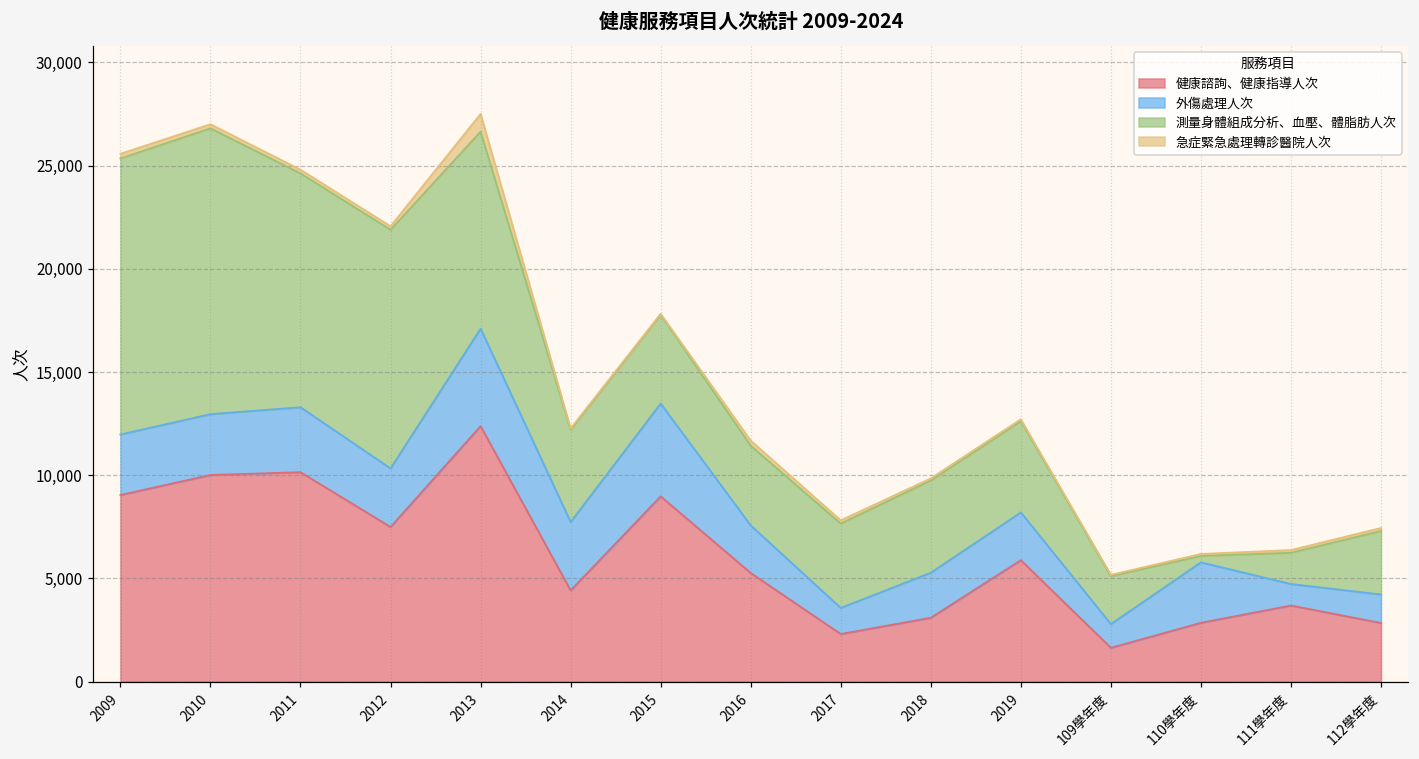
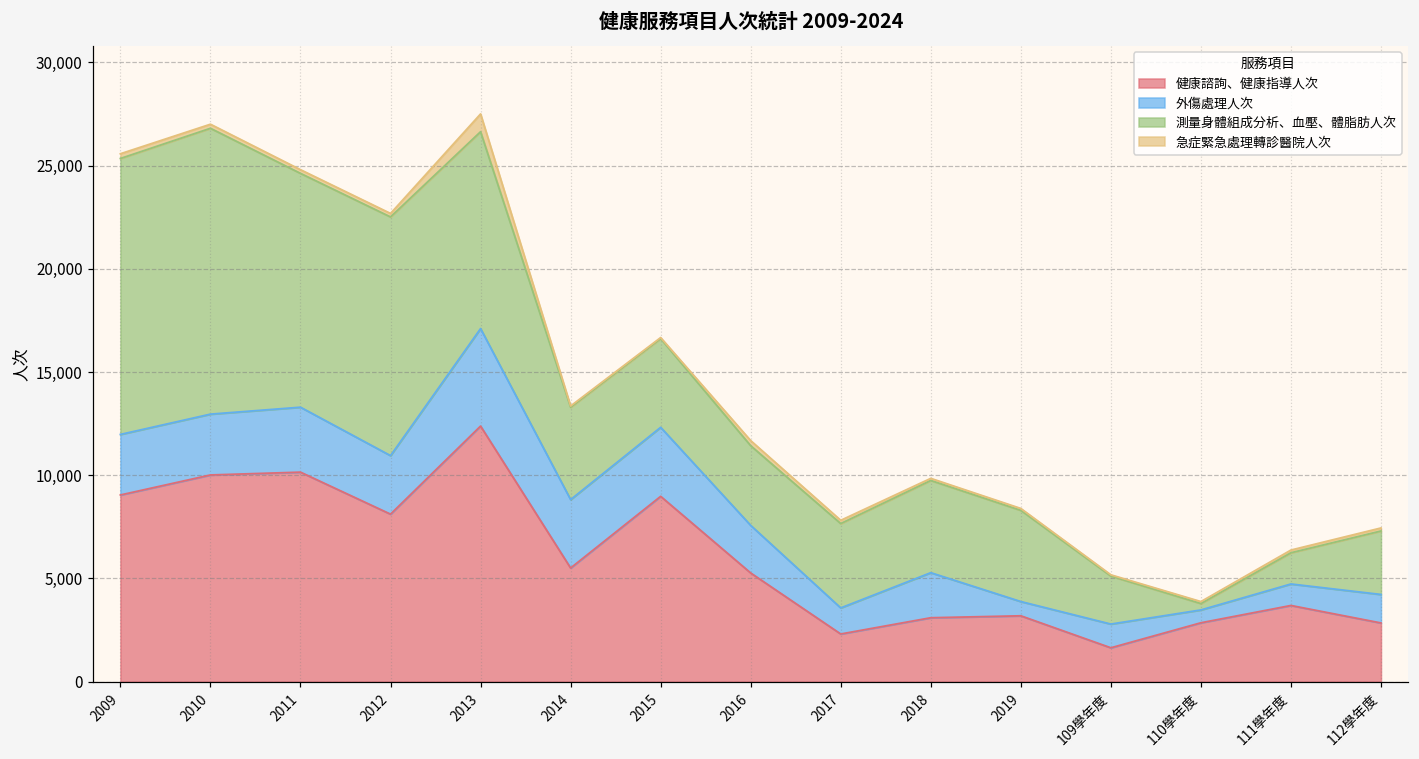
健康諮詢、健康指導人次, 2012: 7,500 -> 8,100
健康諮詢、健康指導人次, 2014: 4,400 -> 5,500
外傷處理人次, 2015: 4,500 -> 3,300
健康諮詢、健康指導人次, 2019: 5,900 -> 3,200
外傷處理人次, 2019: 2,300 -> 700
外傷處理人次, 110學年度: 2,900 -> 600
